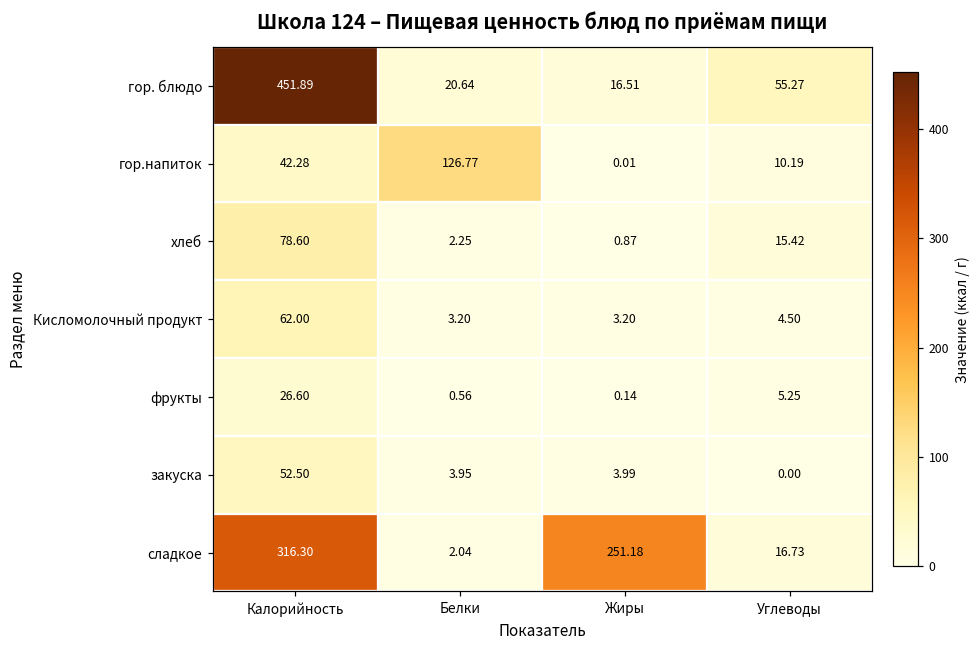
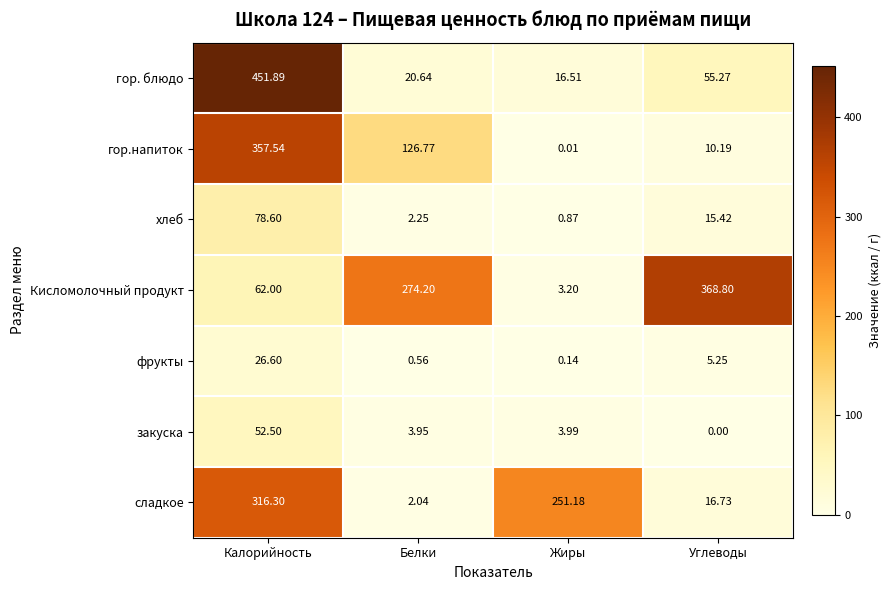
гор.напиток, Калорийность: 42.28 -> 357.54
Кисломолочный продукт, Белки: 3.20 -> 274.20
Кисломолочный продукт, Углеводы: 4.50 -> 368.80
